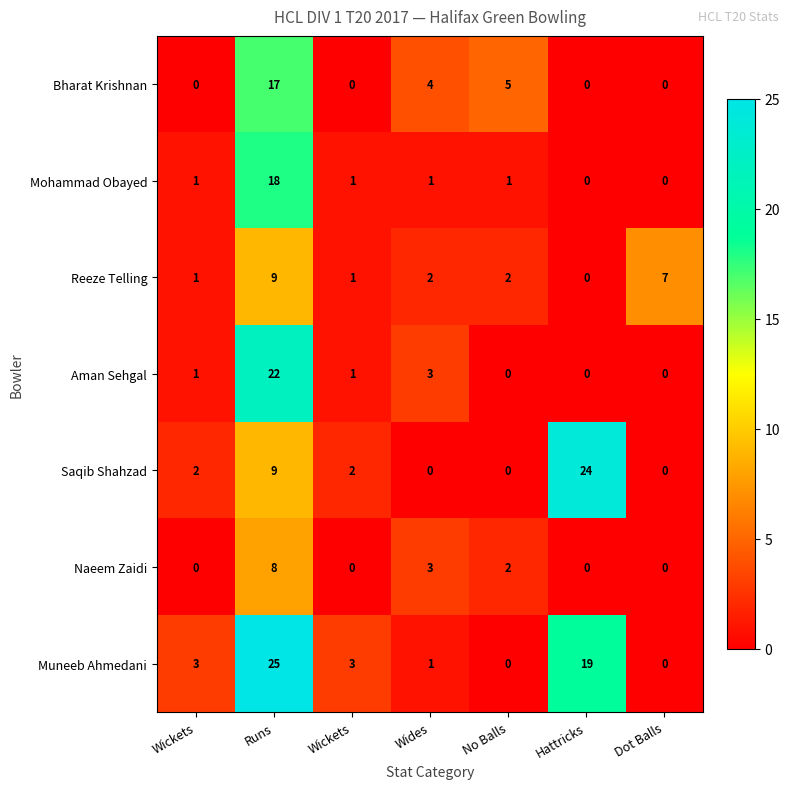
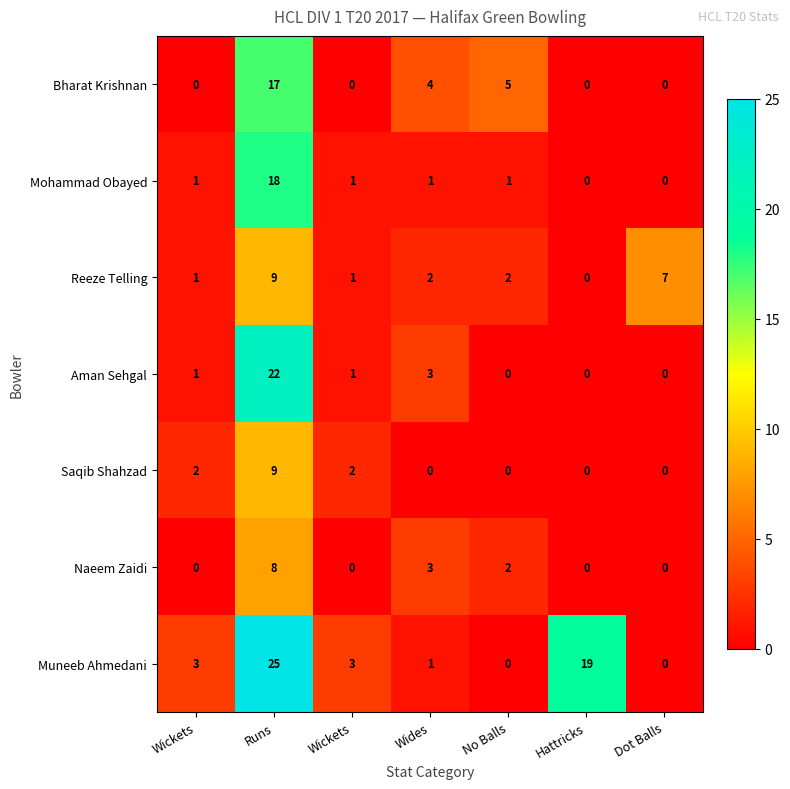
Saqib Shahzad, Hattricks: 24 -> 0
